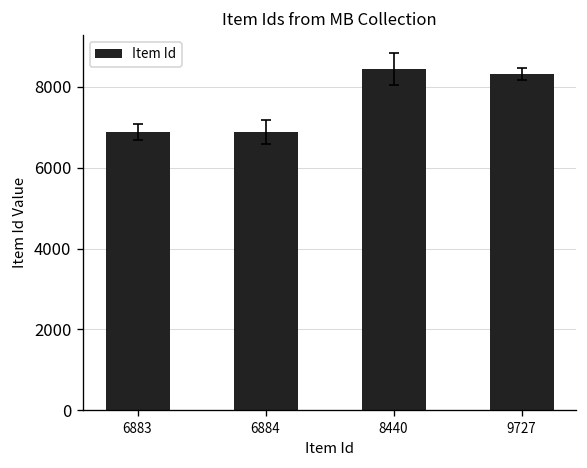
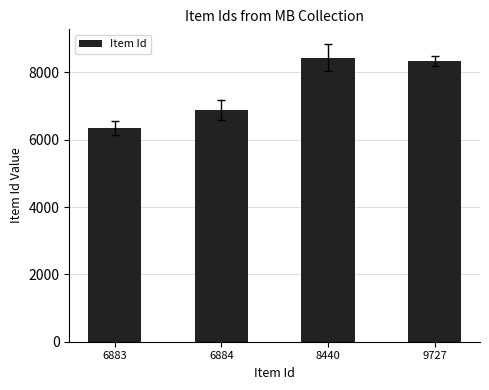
Item Id, 6883: 6900 -> 6400
